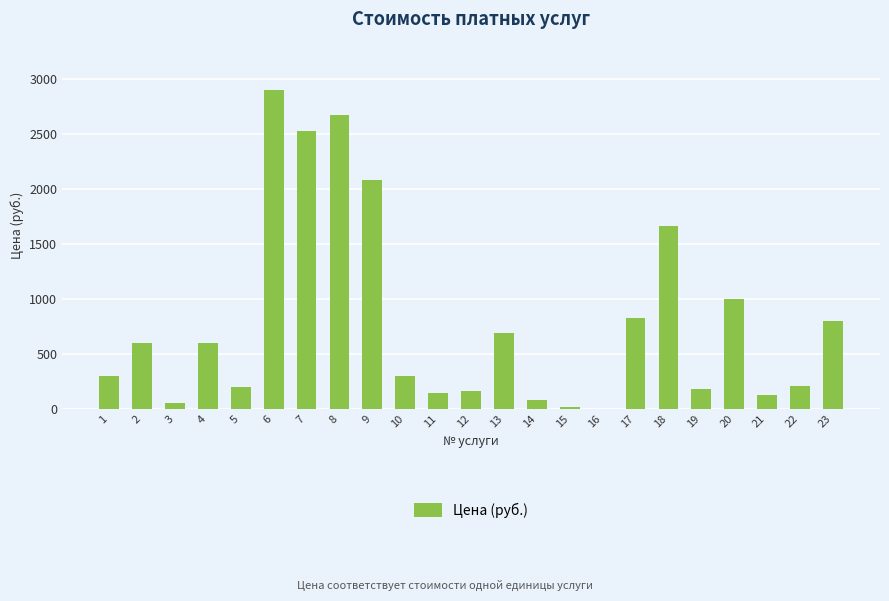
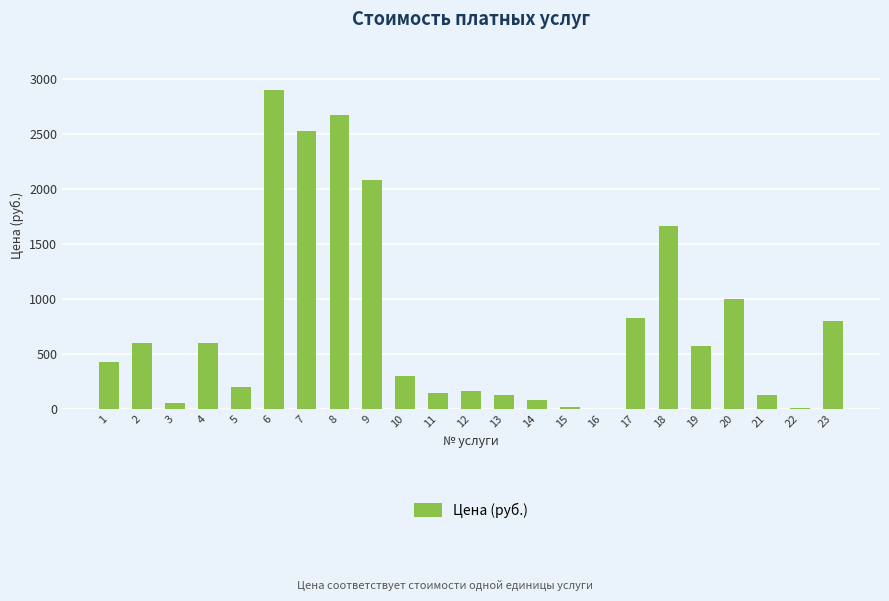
1: 300 -> 430
13: 690 -> 130
19: 180 -> 570
22: 210 -> 10
